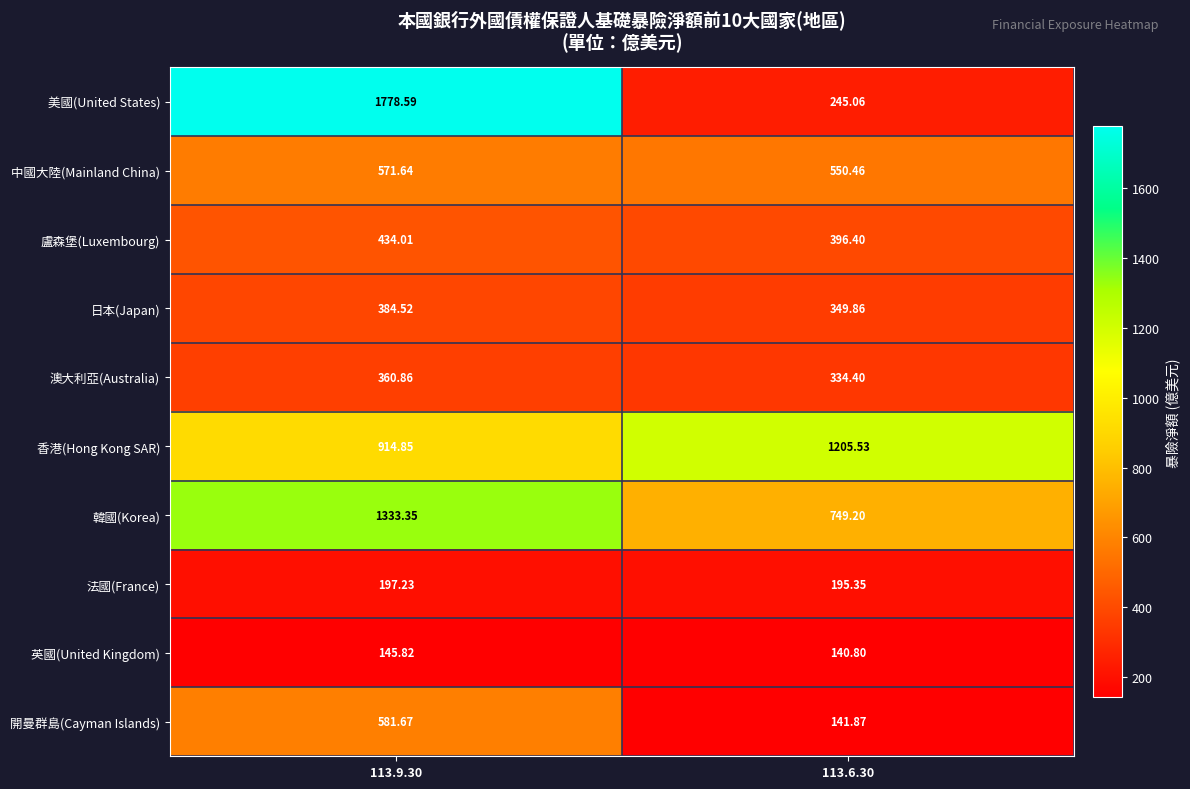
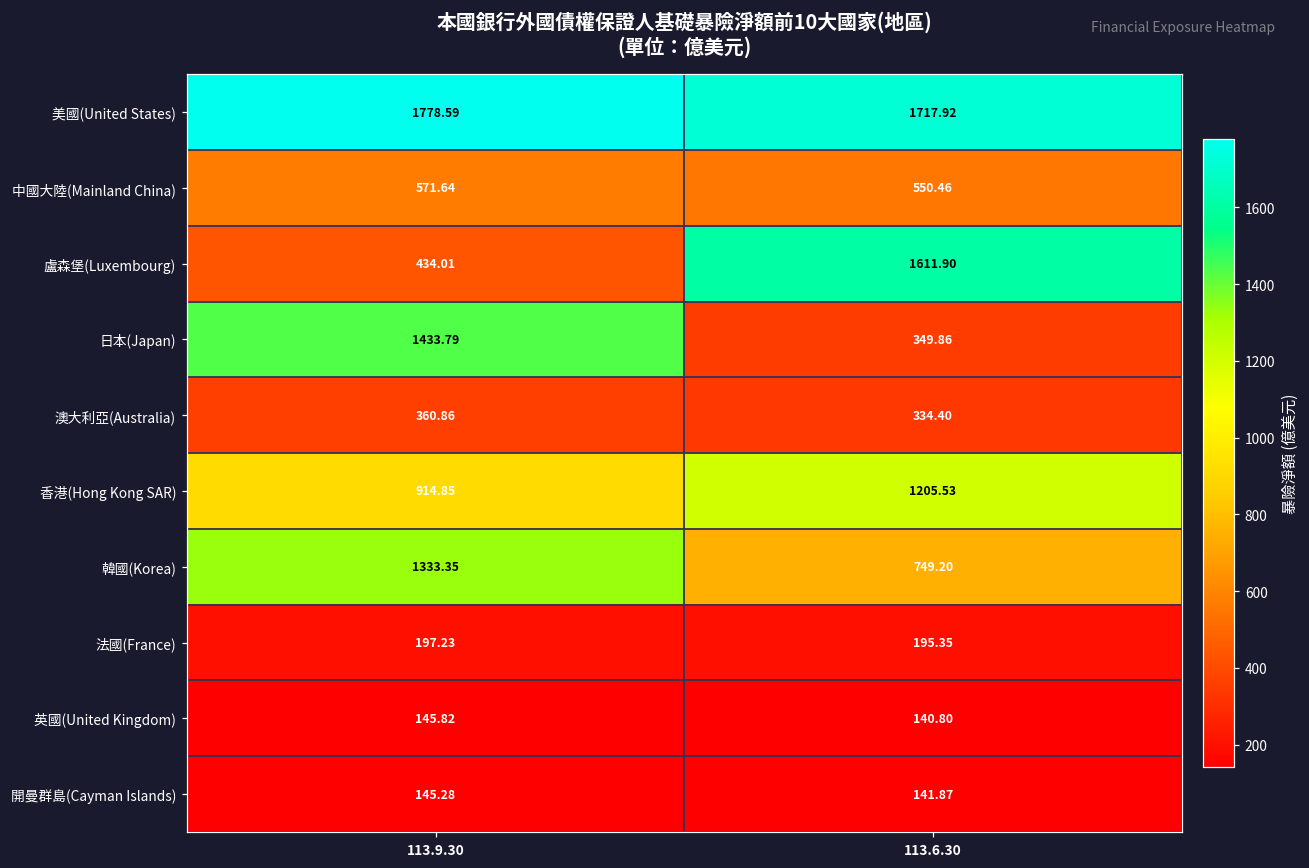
美國(United States), 113.6.30: 245.06 -> 1717.92
盧森堡(Luxembourg), 113.6.30: 396.40 -> 1611.90
日本(Japan), 113.9.30: 384.52 -> 1433.79
開曼群島(Cayman Islands), 113.9.30: 581.67 -> 145.28
